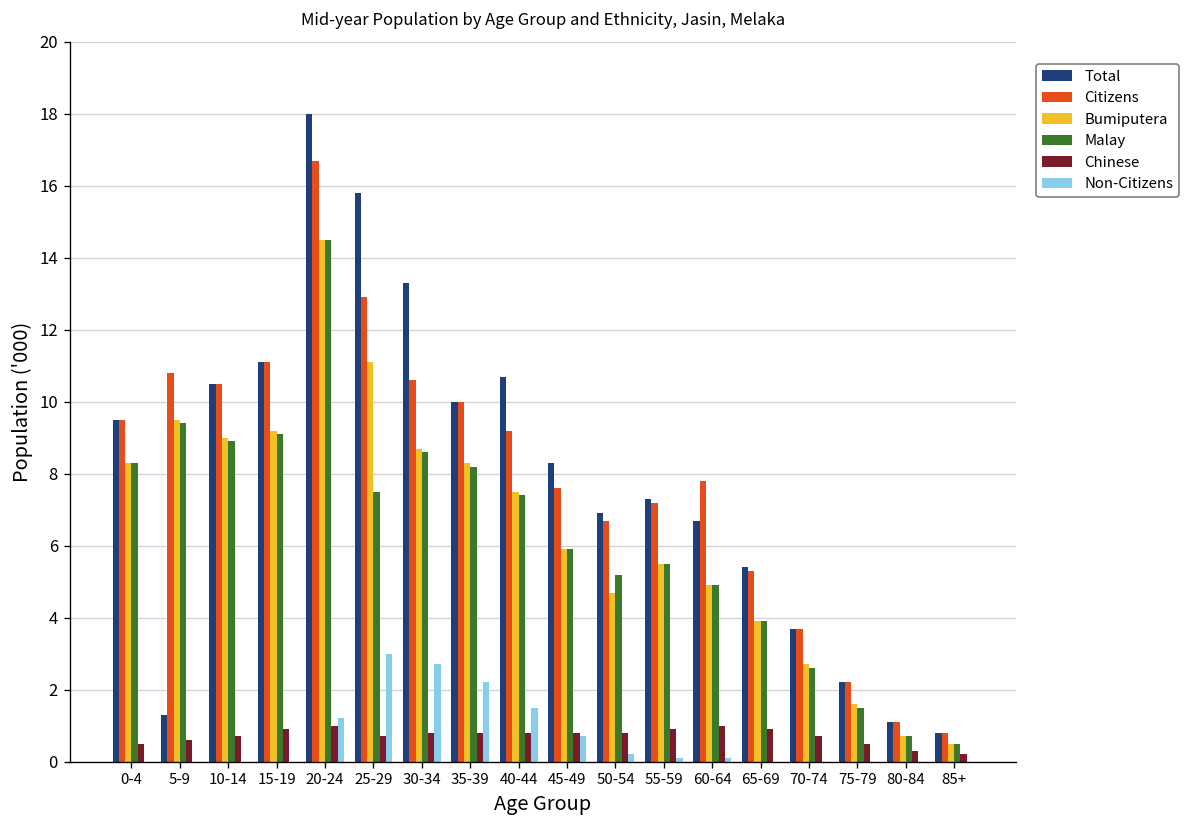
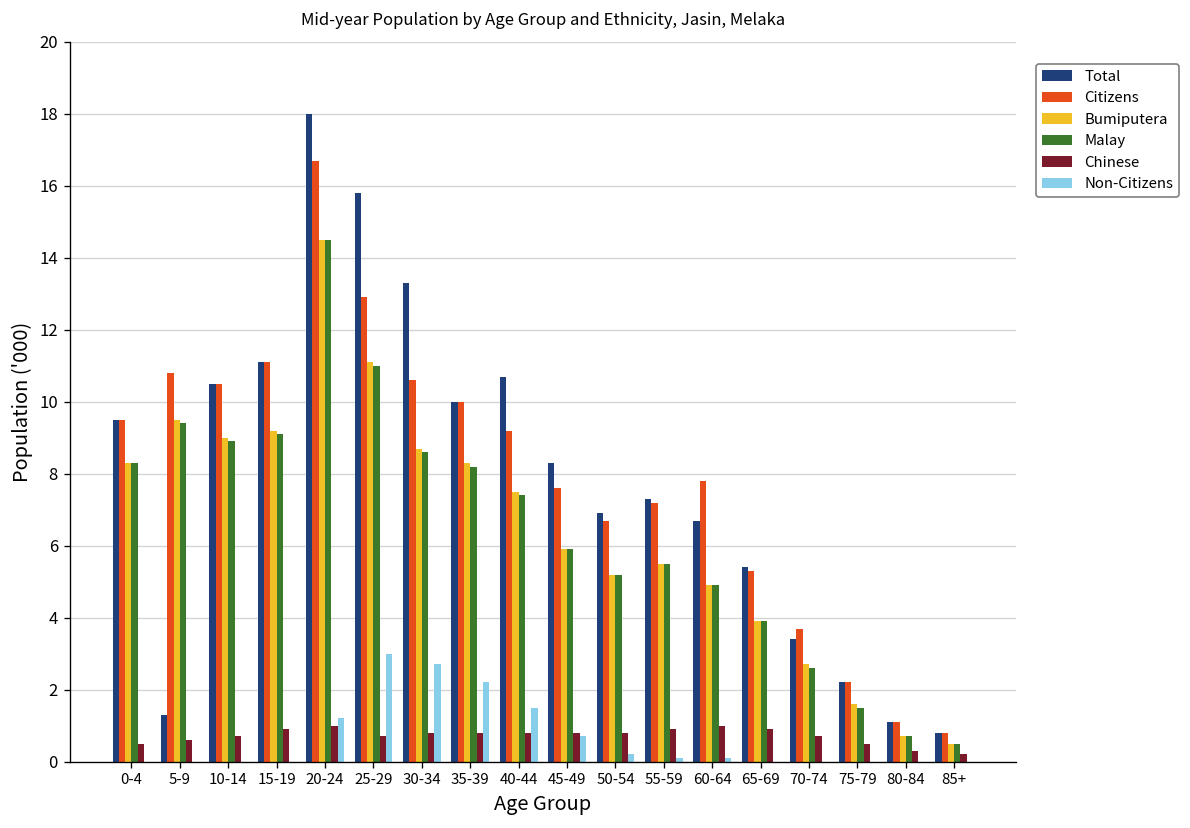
Malay, 25-29: 7.5 -> 11.0
Bumiputera, 50-54: 4.7 -> 5.2
Total, 70-74: 3.7 -> 3.4
